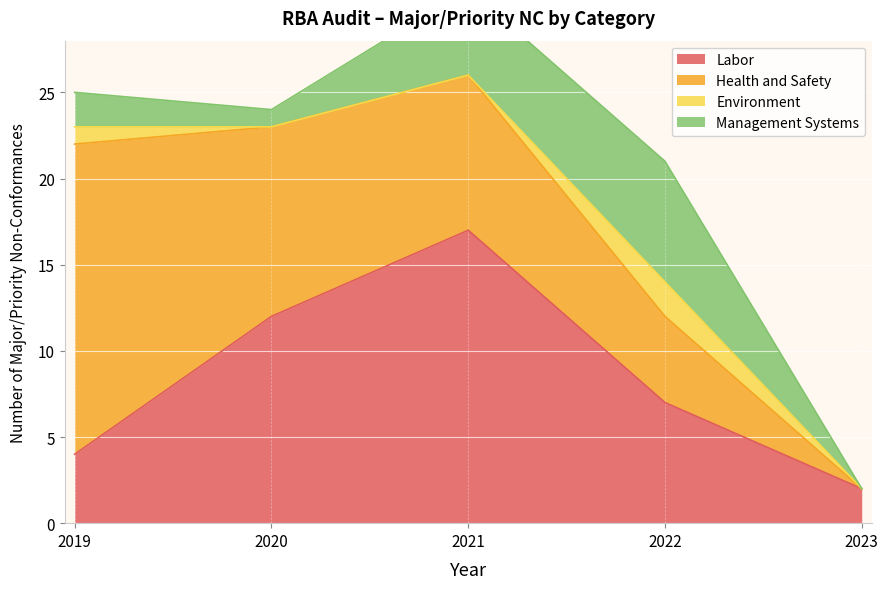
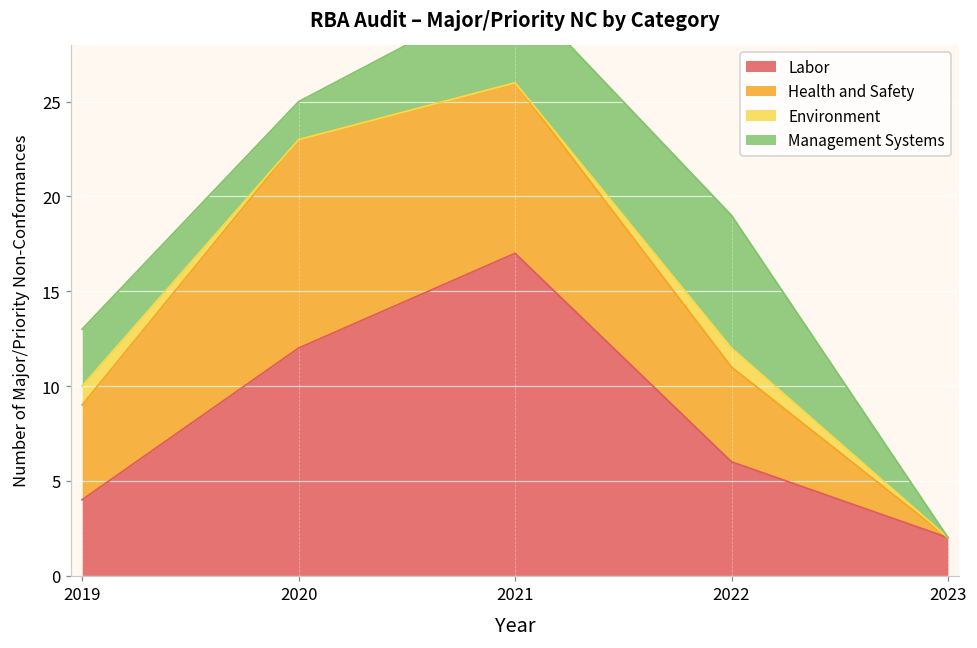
Health and Safety, 2019: 18 -> 5
Management Systems, 2019: 2 -> 3
Management Systems, 2020: 1 -> 2
Labor, 2022: 7 -> 6
Environment, 2022: 2 -> 1
